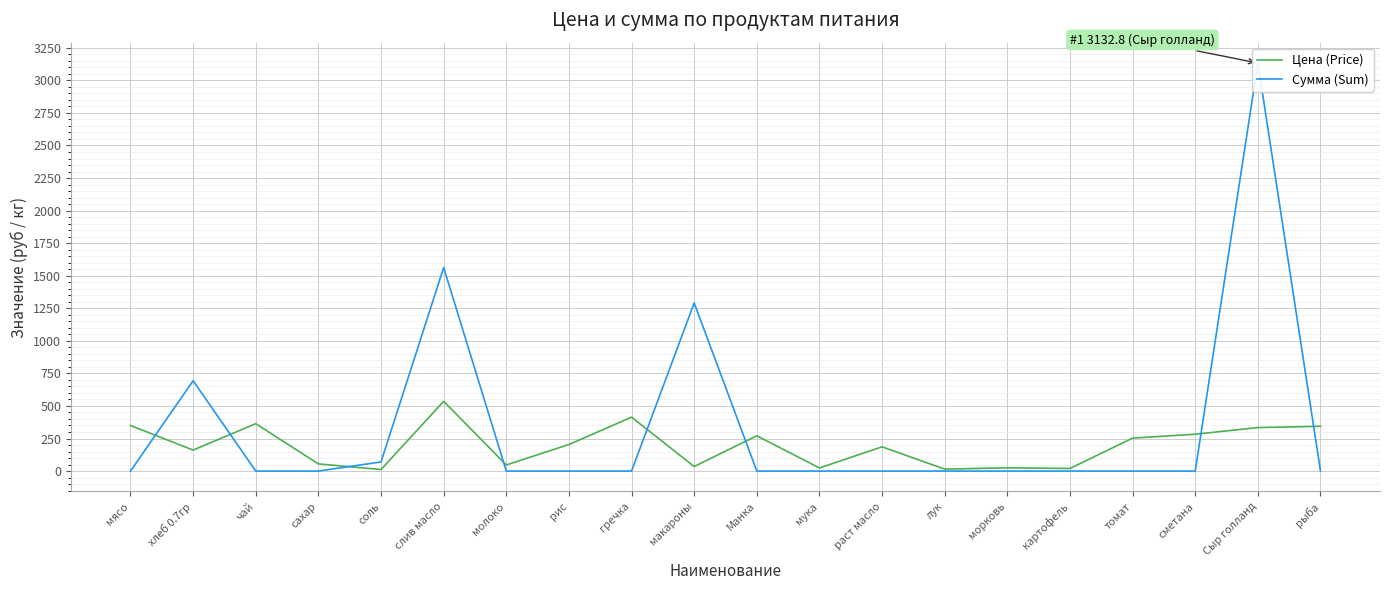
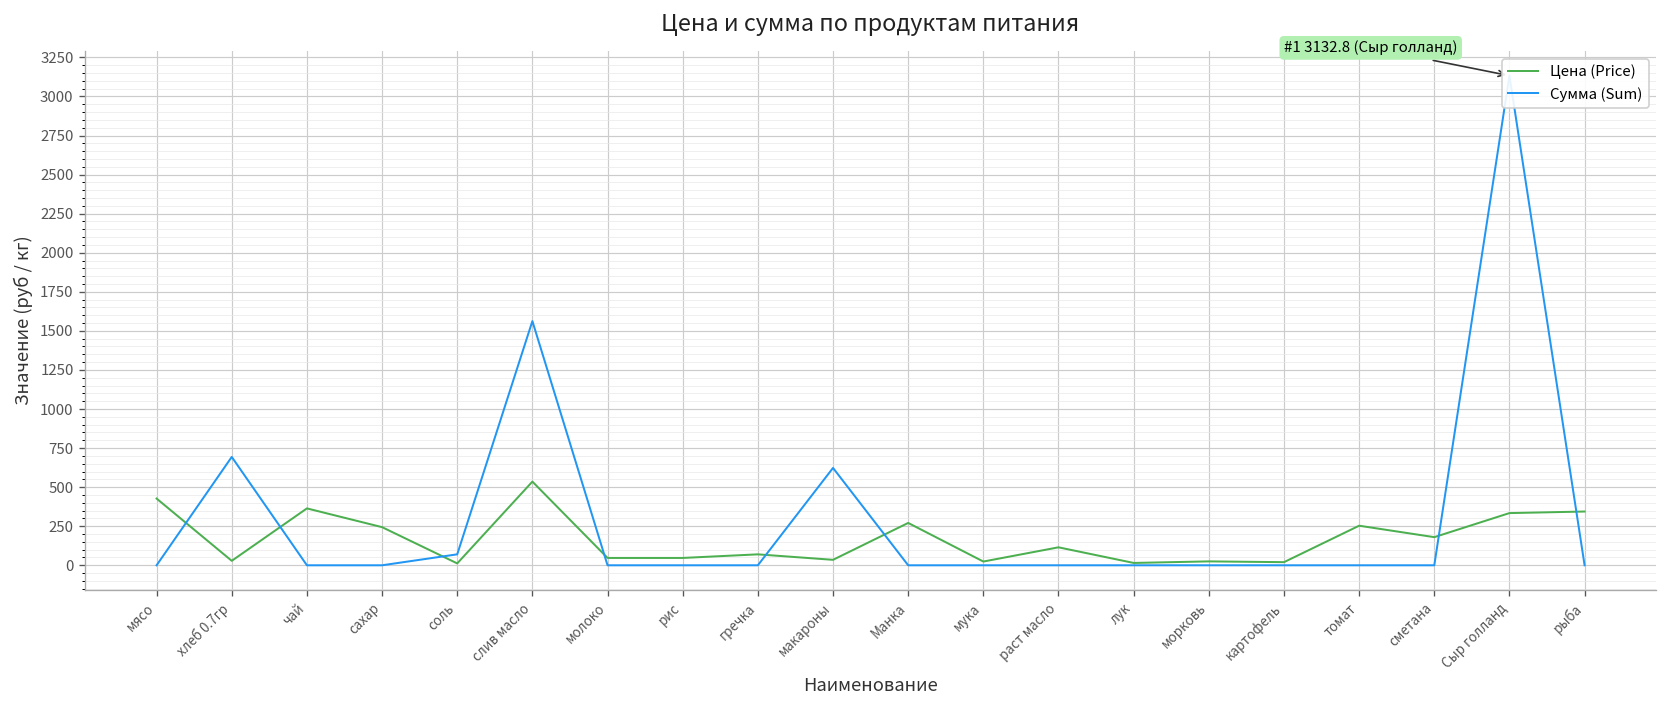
Цена (Price), мясо: 350 -> 430
Цена (Price), хлеб 0.7гр: 160 -> 30
Цена (Price), сахар: 60 -> 240
Цена (Price), рис: 200 -> 50
Цена (Price), гречка: 410 -> 70
Сумма (Sum), макароны: 1290 -> 620
Цена (Price), раст масло: 190 -> 120
Цена (Price), сметана: 280 -> 180
